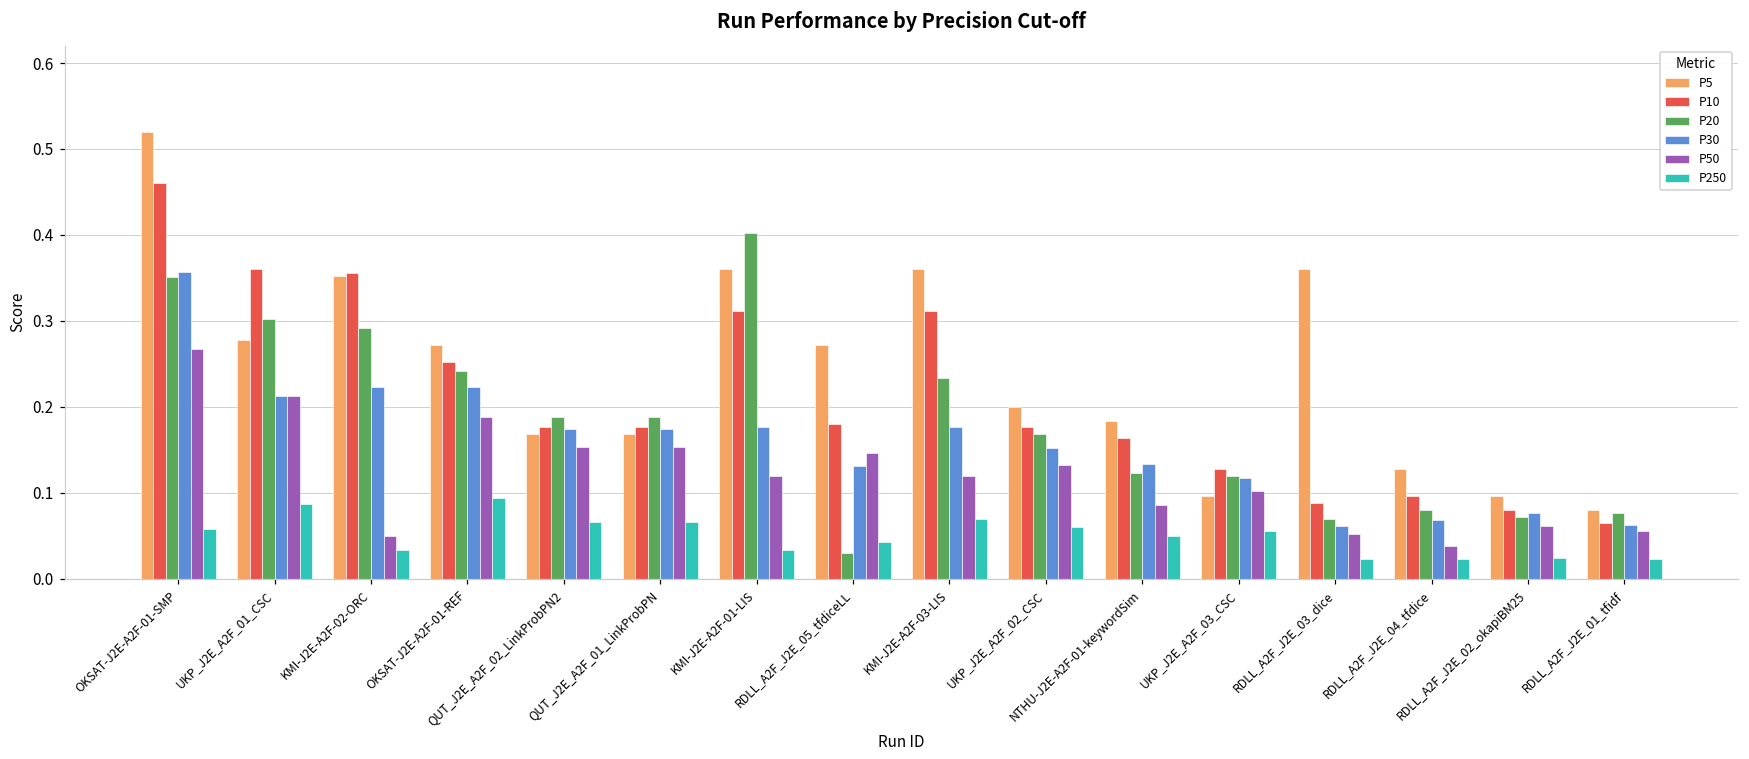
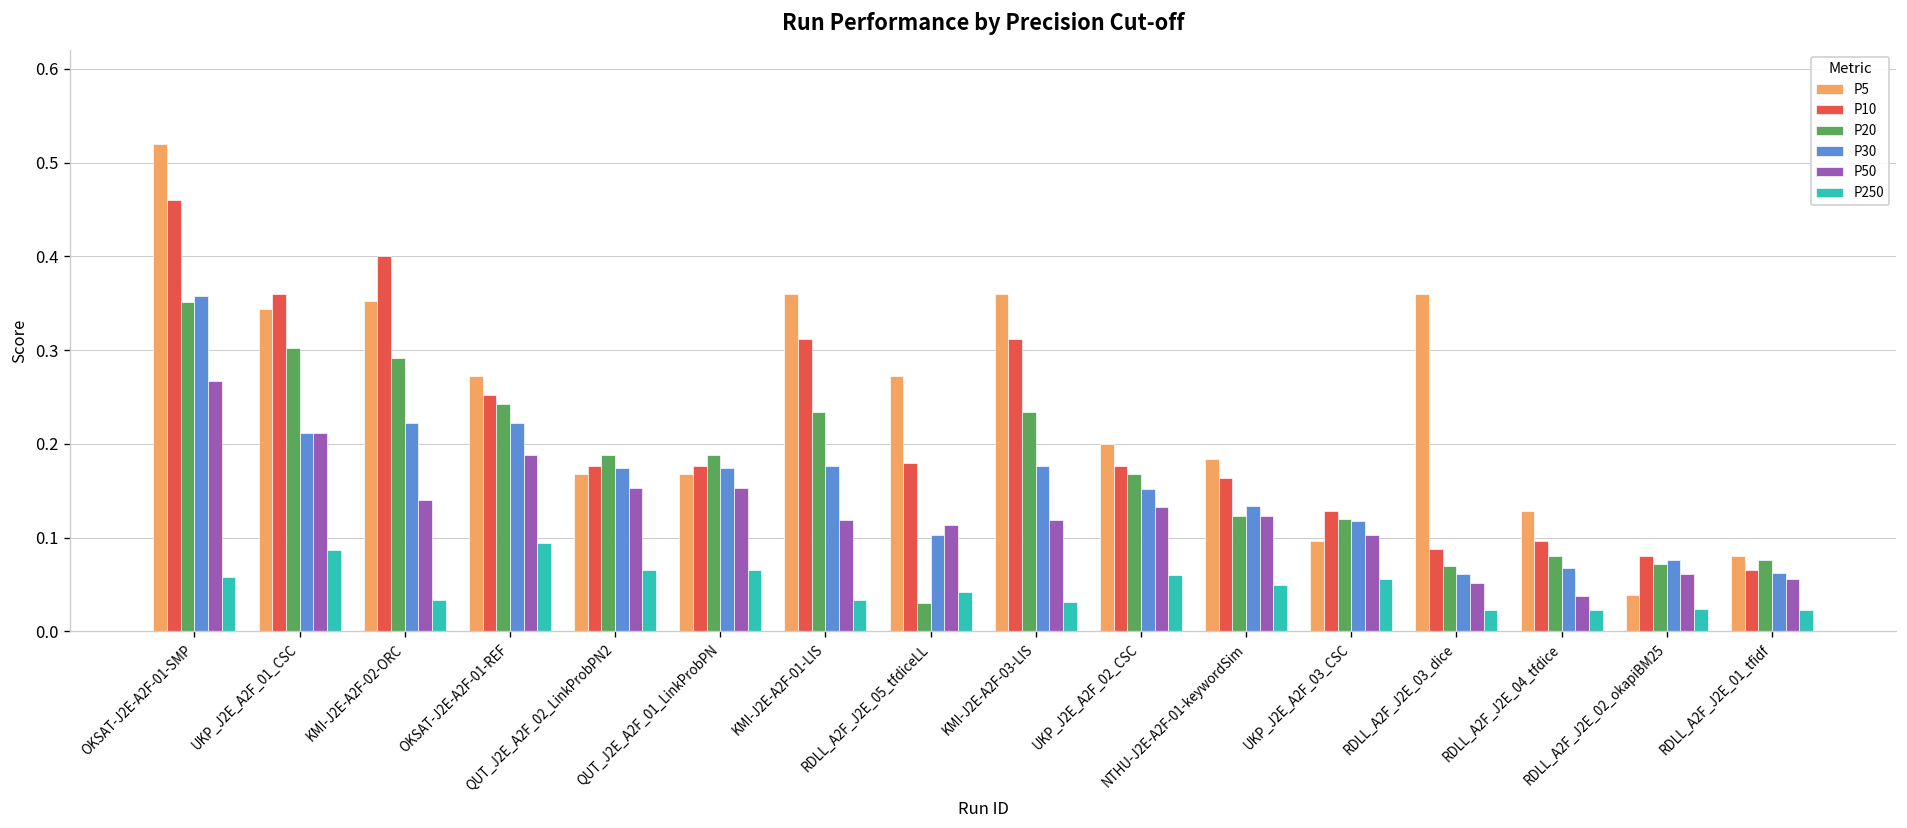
P5, UKP_J2E_A2F_01_CSC: 0.28 -> 0.34
P10, KMI-J2E-A2F-02-ORC: 0.36 -> 0.40
P50, KMI-J2E-A2F-02-ORC: 0.05 -> 0.14
P20, KMI-J2E-A2F-01-LIS: 0.40 -> 0.23
P30, RDLL_A2F_J2E_05_tfdiceLL: 0.13 -> 0.10
P50, RDLL_A2F_J2E_05_tfdiceLL: 0.15 -> 0.11
P250, KMI-J2E-A2F-03-LIS: 0.07 -> 0.03
P50, NTHU-J2E-A2F-01-keywordSim: 0.09 -> 0.12
P5, RDLL_A2F_J2E_02_okapiBM25: 0.10 -> 0.04
